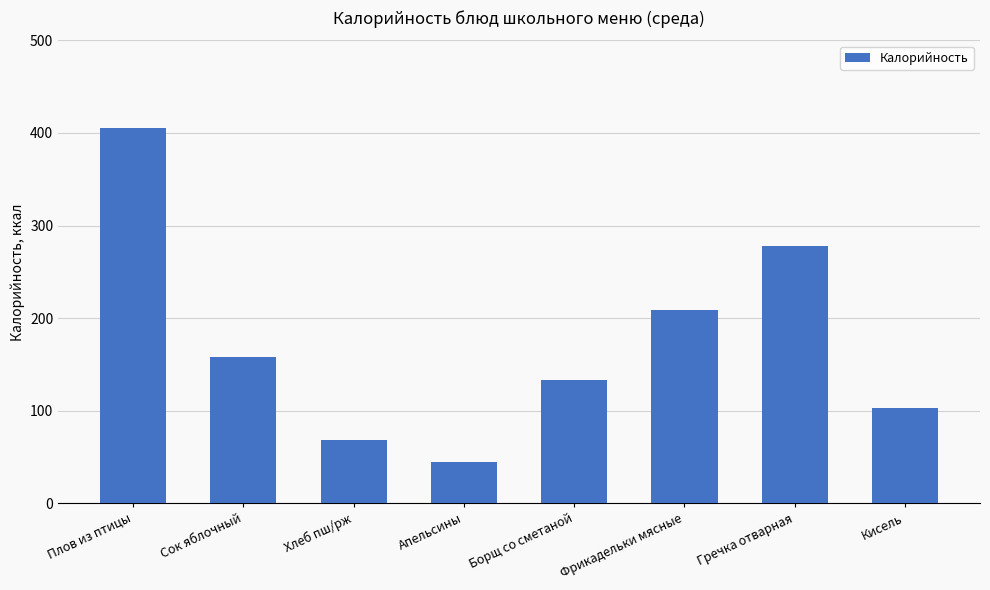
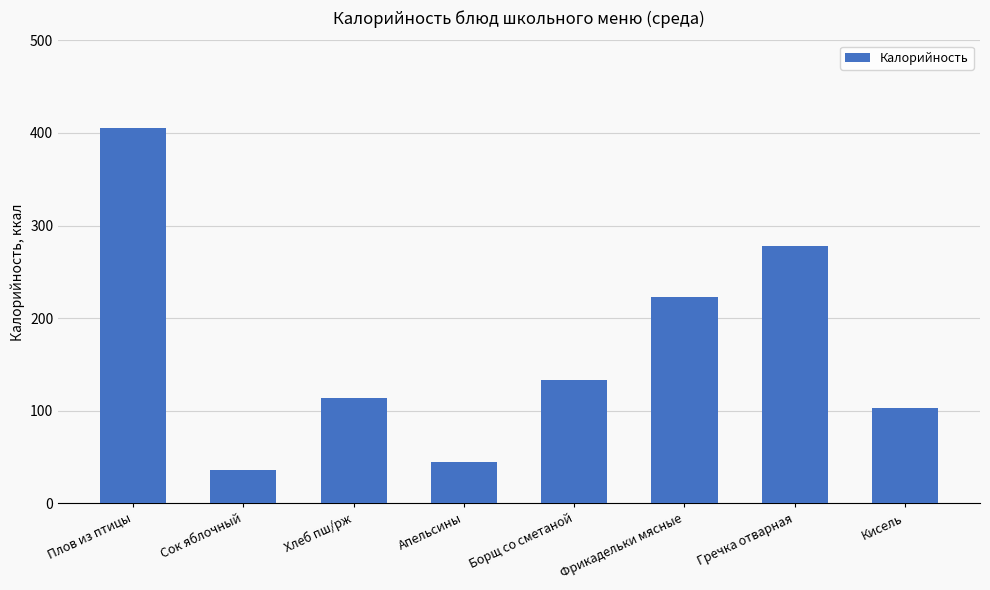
Сок яблочный: 160 -> 40
Хлеб пш/рж: 70 -> 110
Фрикадельки мясные: 210 -> 220
